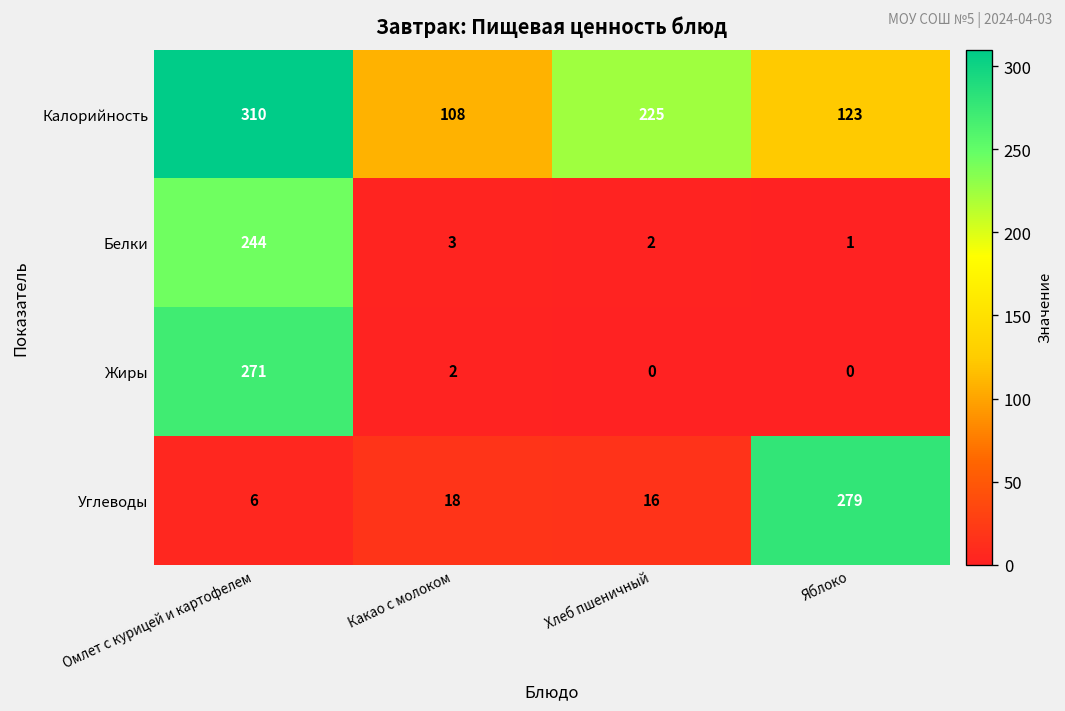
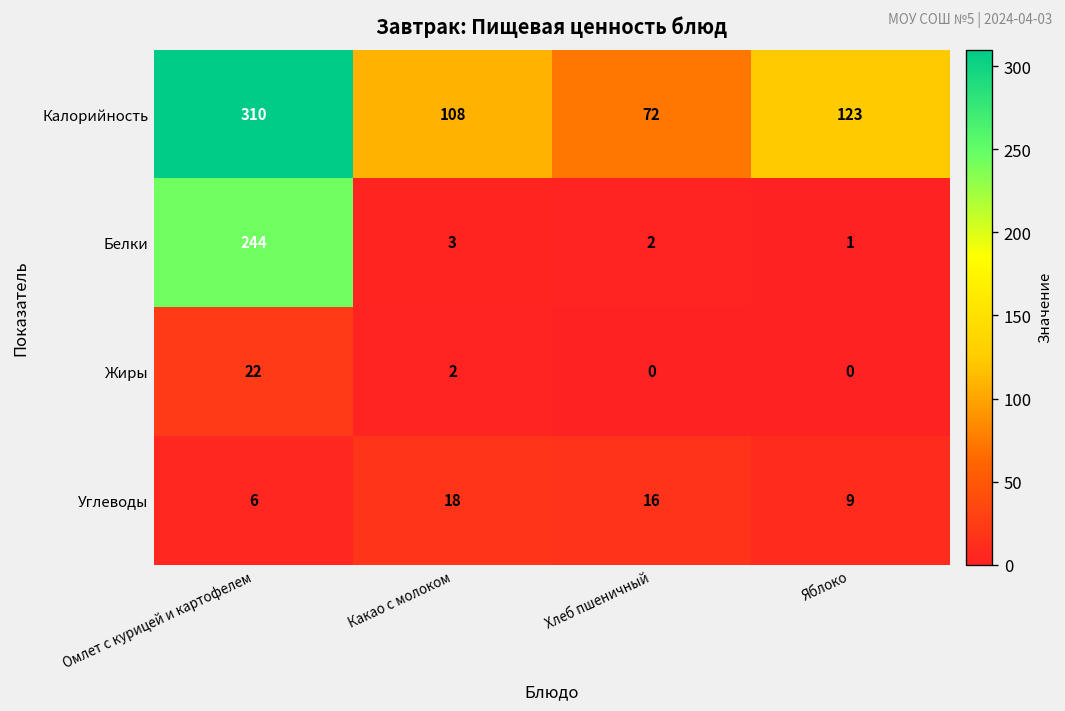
Калорийность, Хлеб пшеничный: 225 -> 72
Жиры, Омлет с курицей и картофелем: 271 -> 22
Углеводы, Яблоко: 279 -> 9
